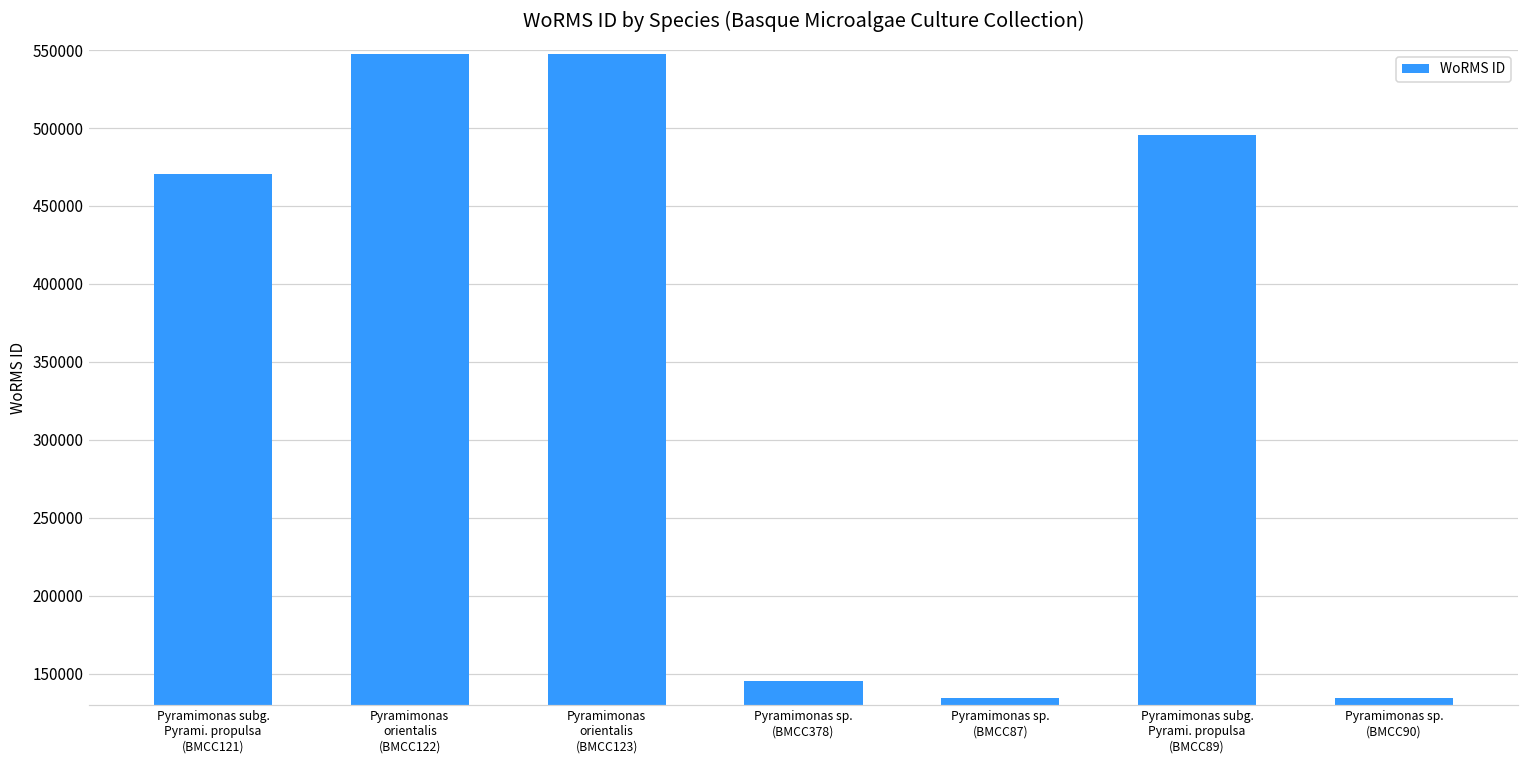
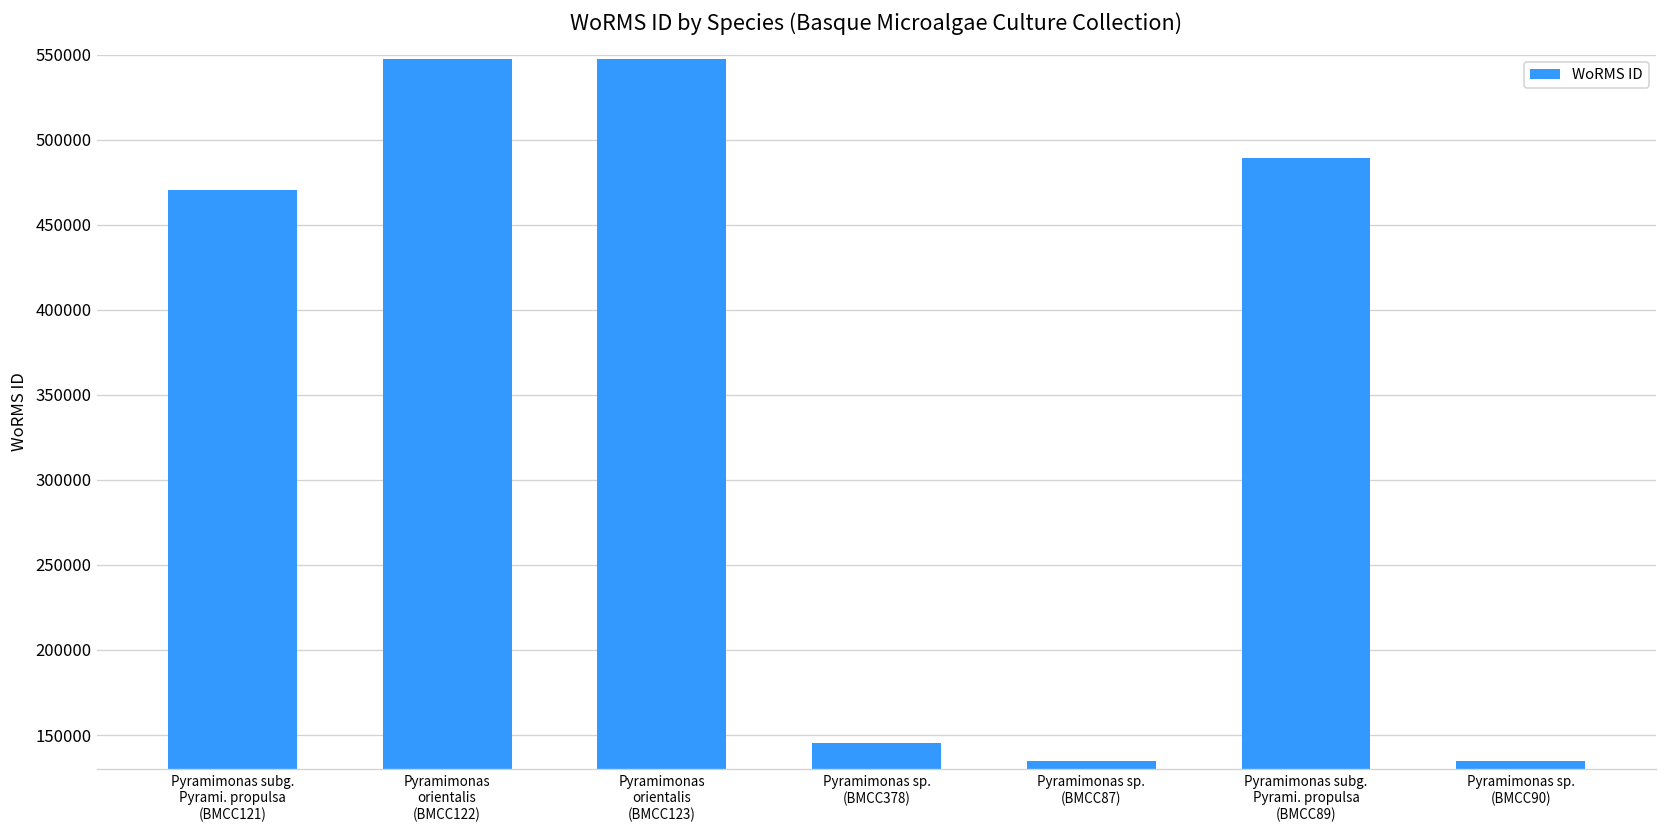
Pyramimonas subg. Pyrami. propulsa (BMCC89): 495000 -> 489000
